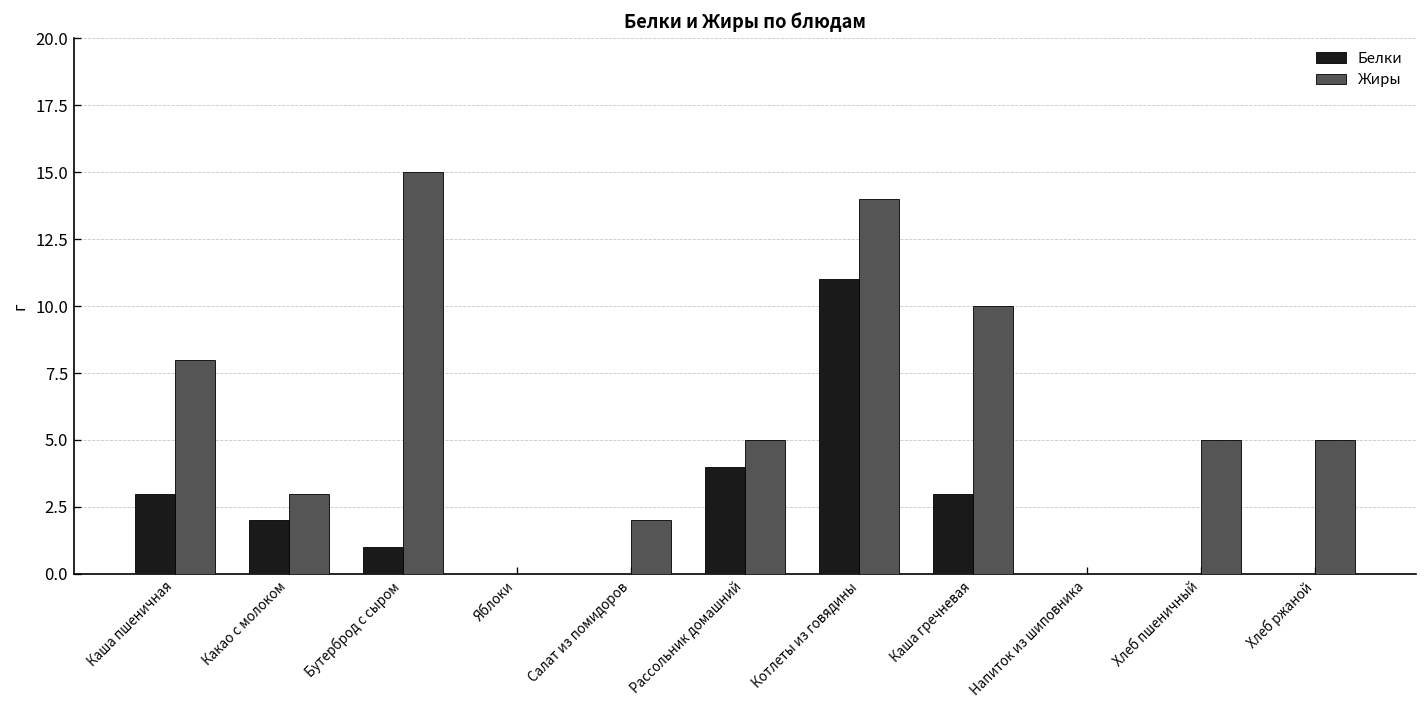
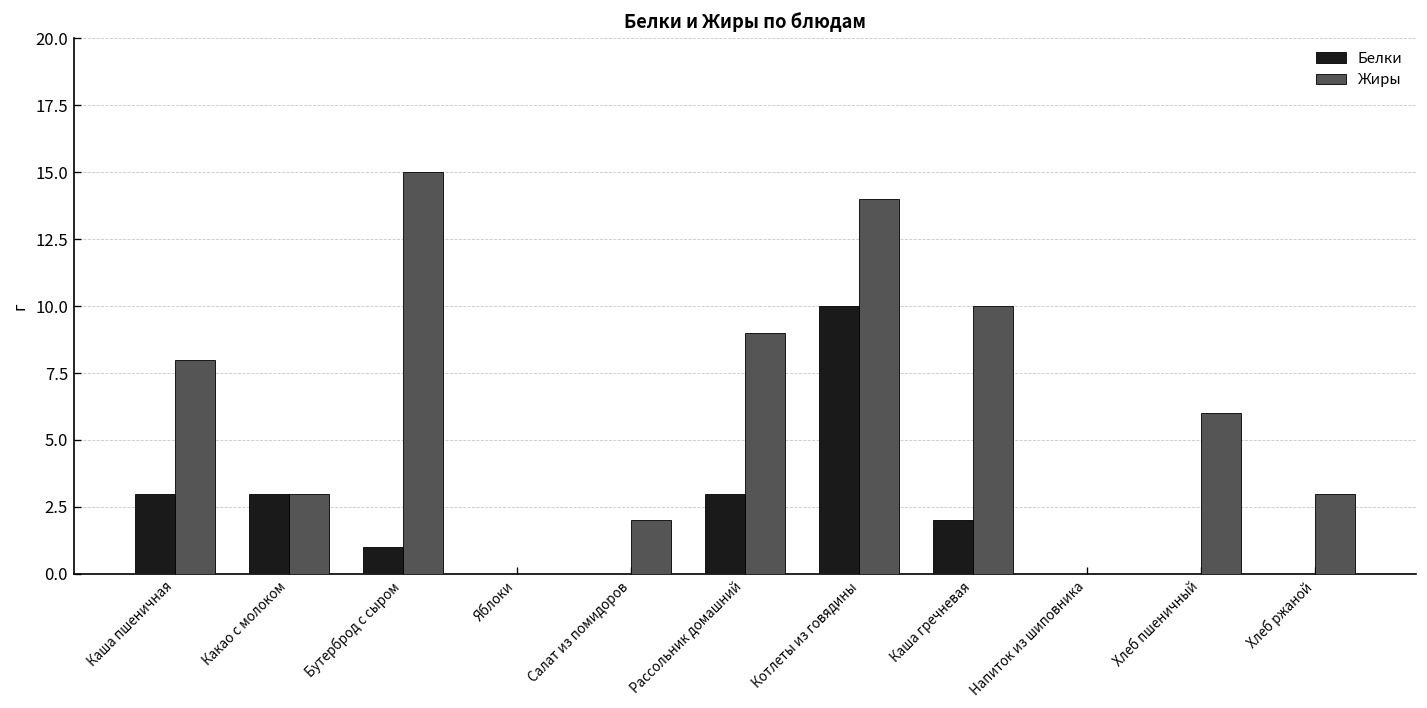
Белки, Какао с молоком: 2 -> 3
Белки, Рассольник домашний: 4 -> 3
Жиры, Рассольник домашний: 5 -> 9
Белки, Котлеты из говядины: 11 -> 10
Белки, Каша гречневая: 3 -> 2
Жиры, Хлеб пшеничный: 5 -> 6
Жиры, Хлеб ржаной: 5 -> 3
